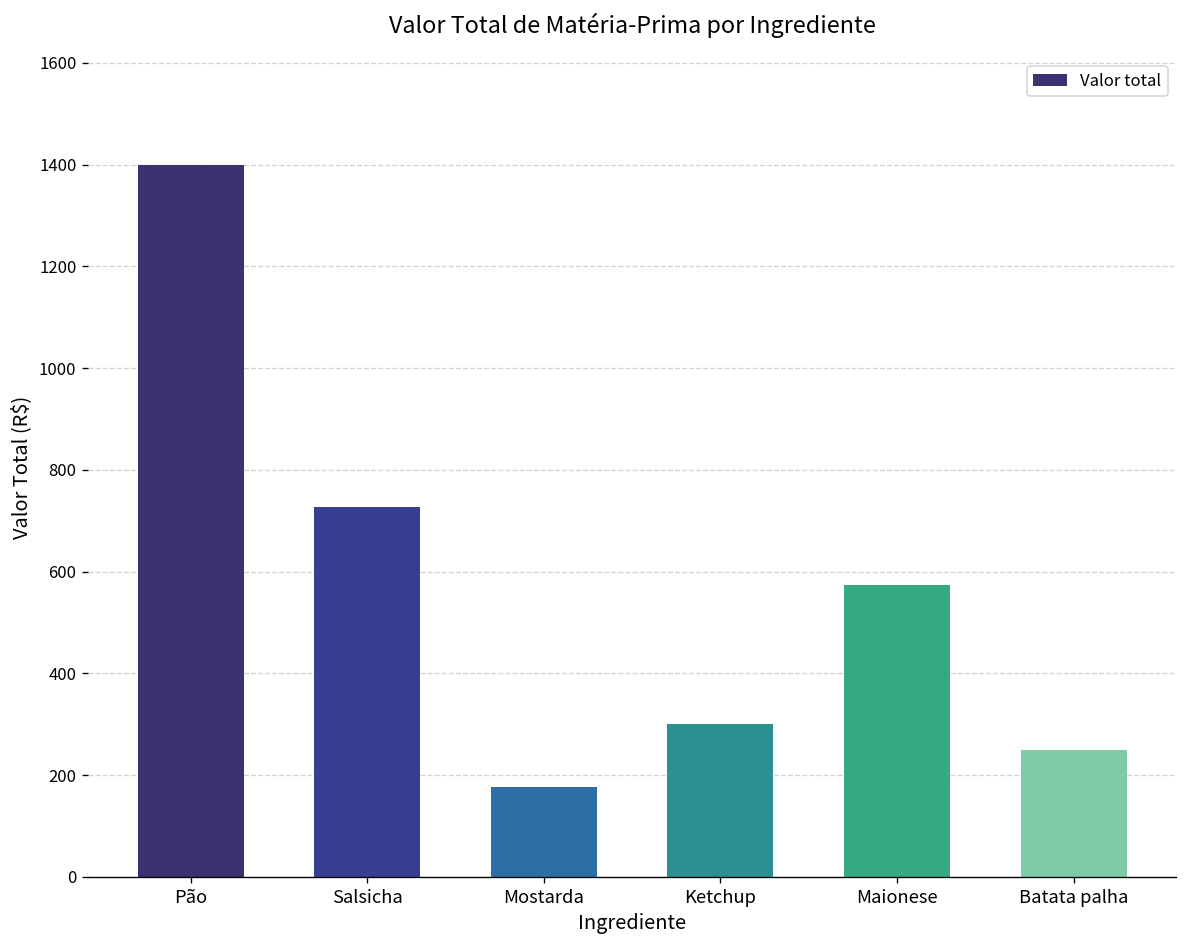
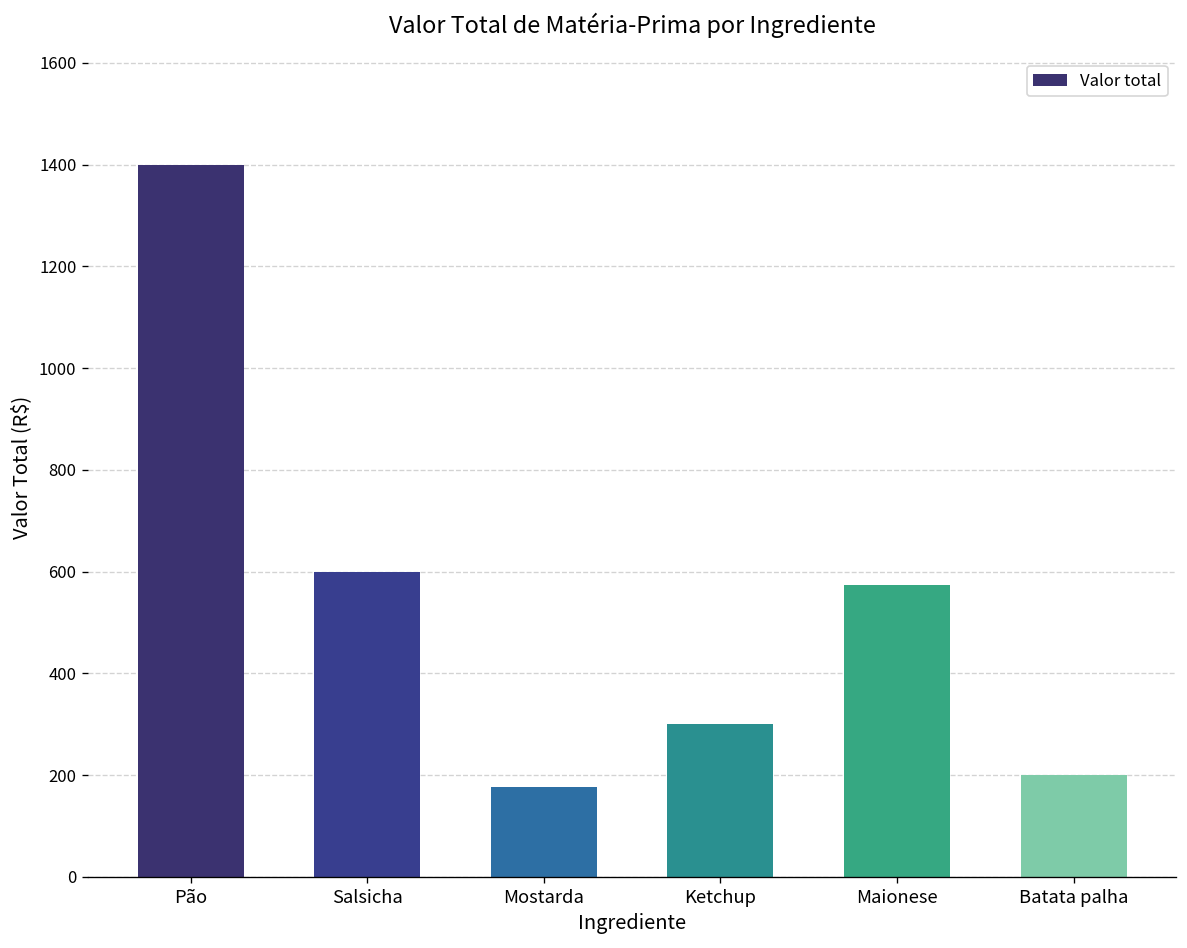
Salsicha: 730 -> 600
Batata palha: 250 -> 200
